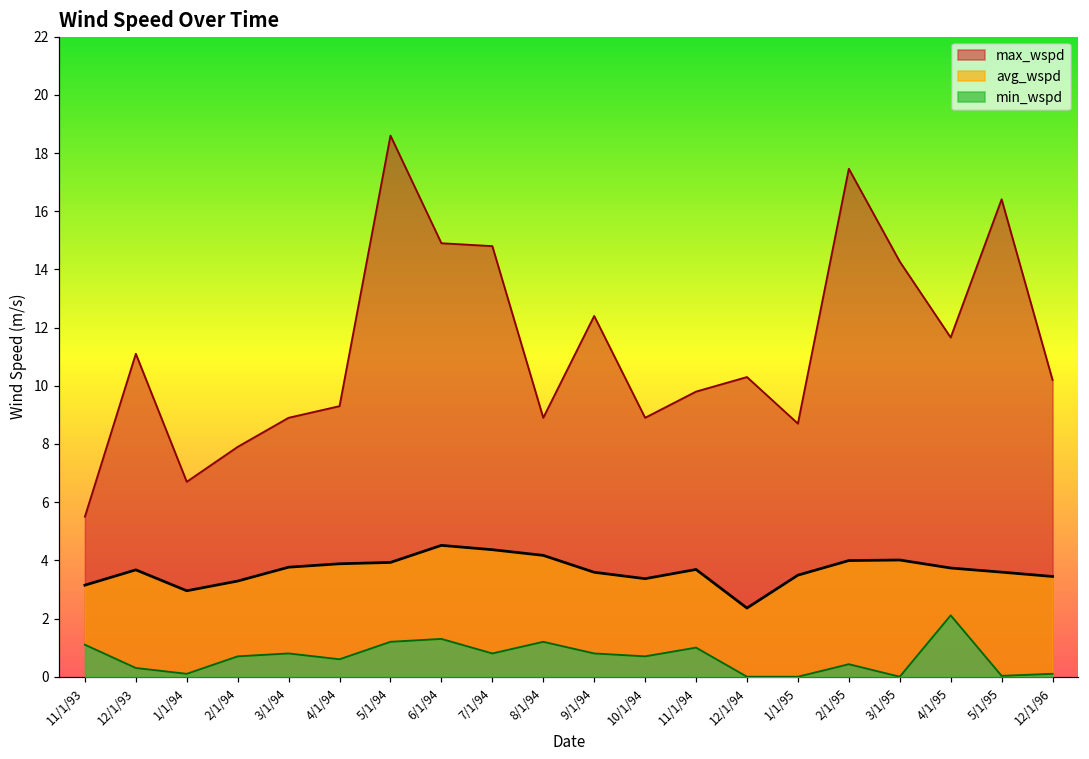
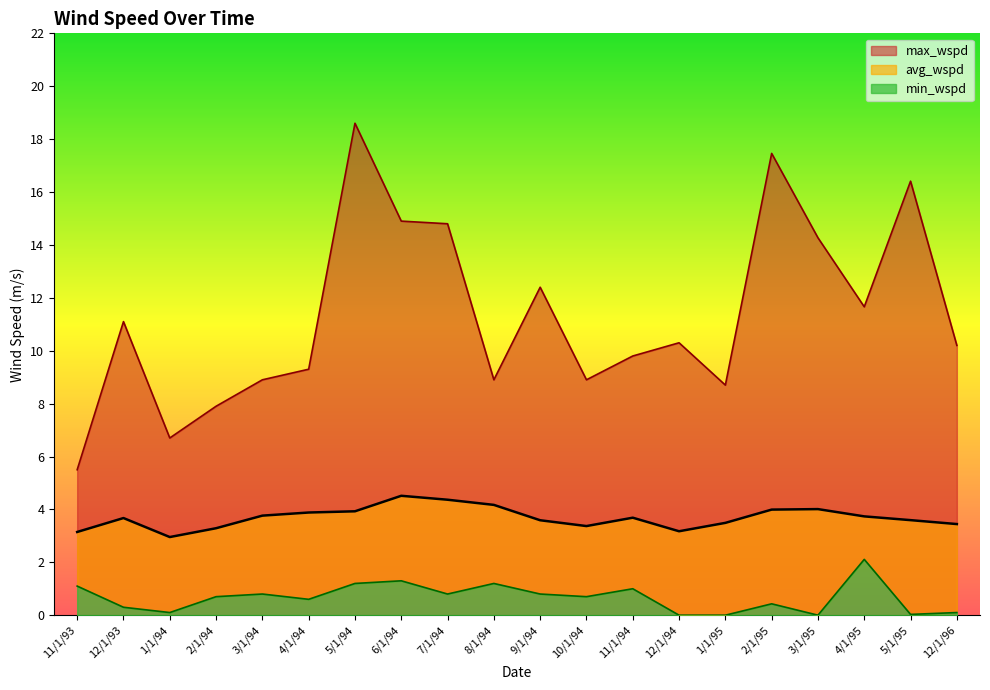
avg_wspd, 12/1/94: 2.4 -> 3.2
